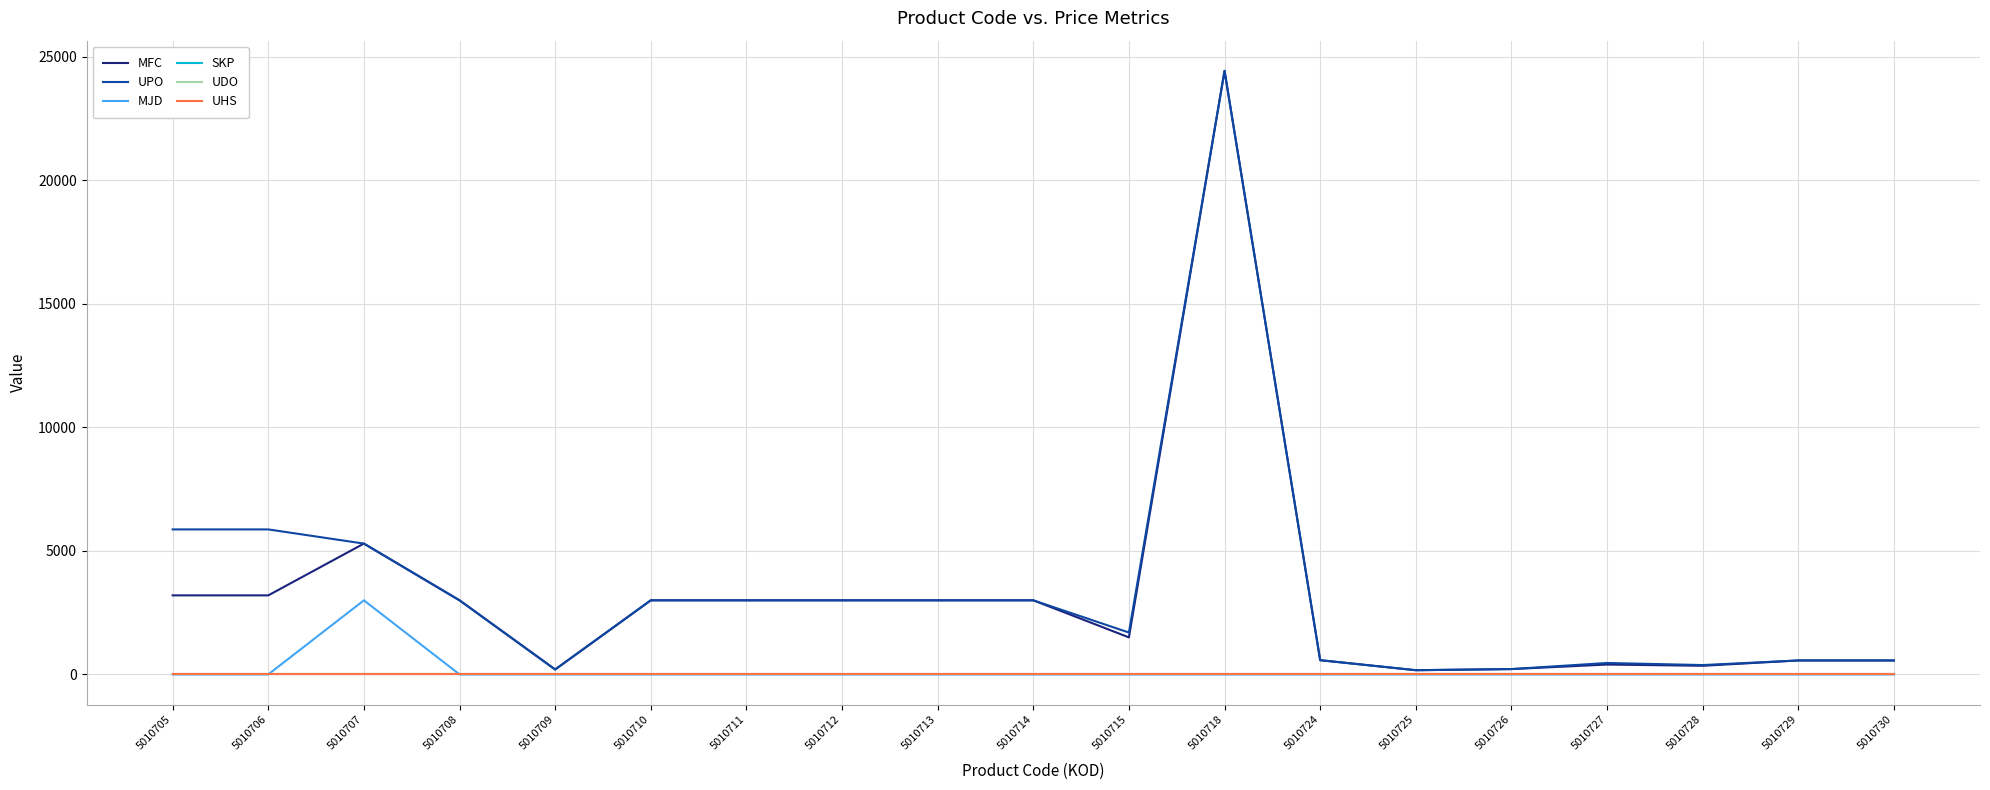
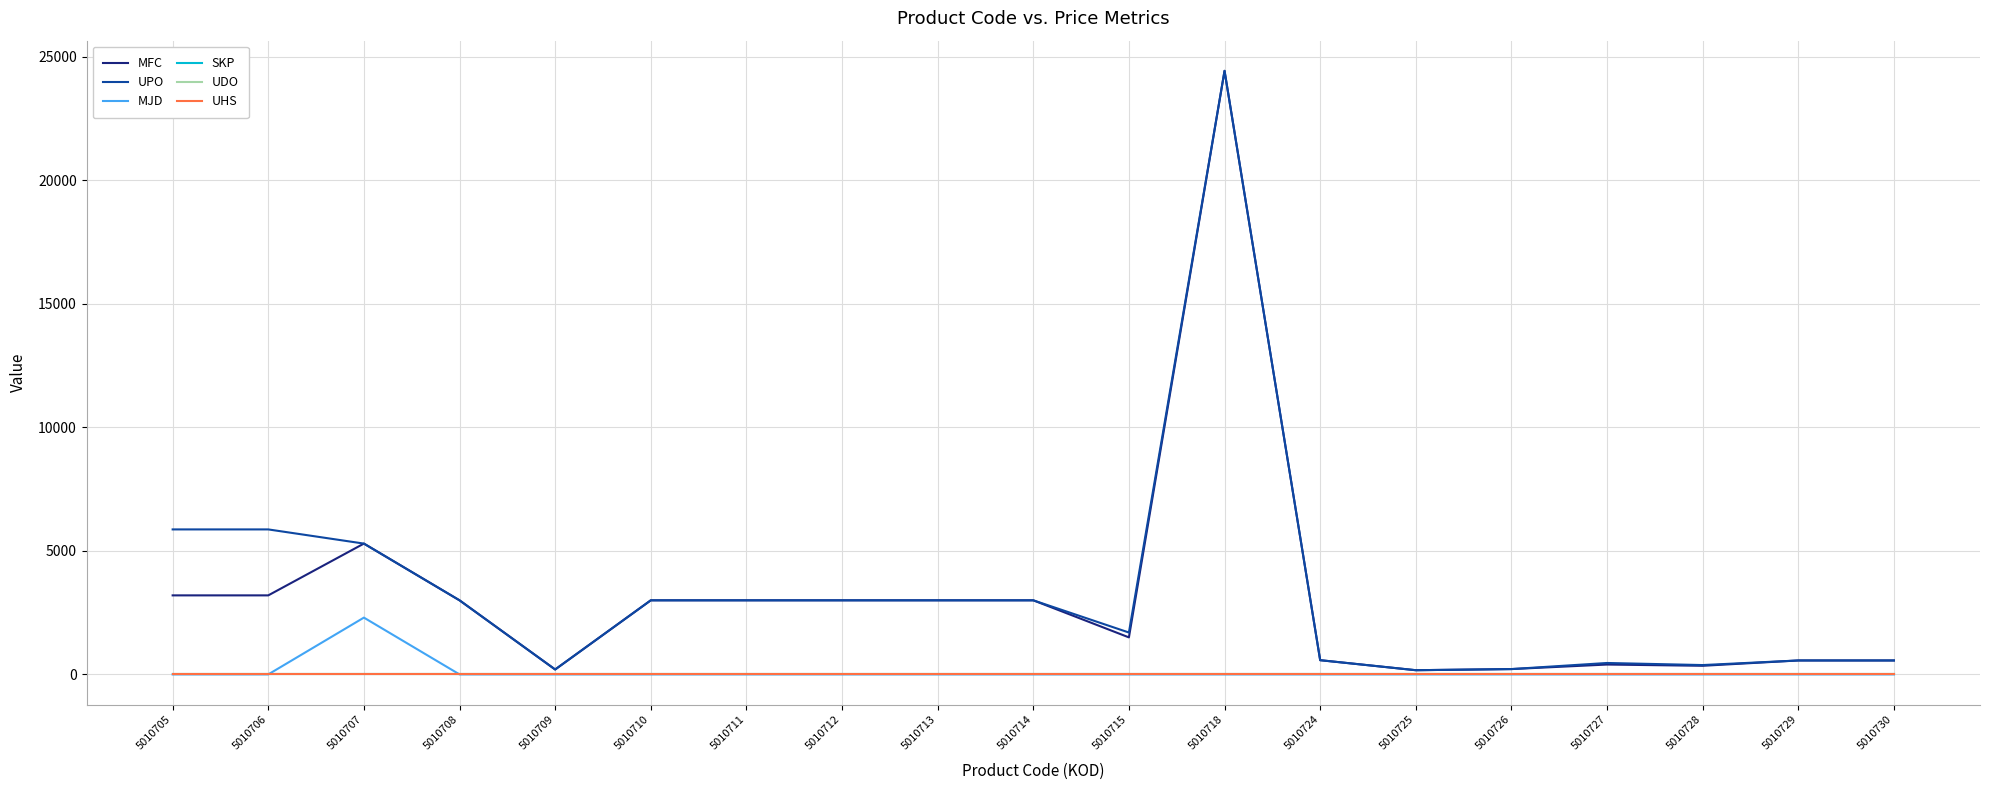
MJD, 5010707: 3000 -> 2300
